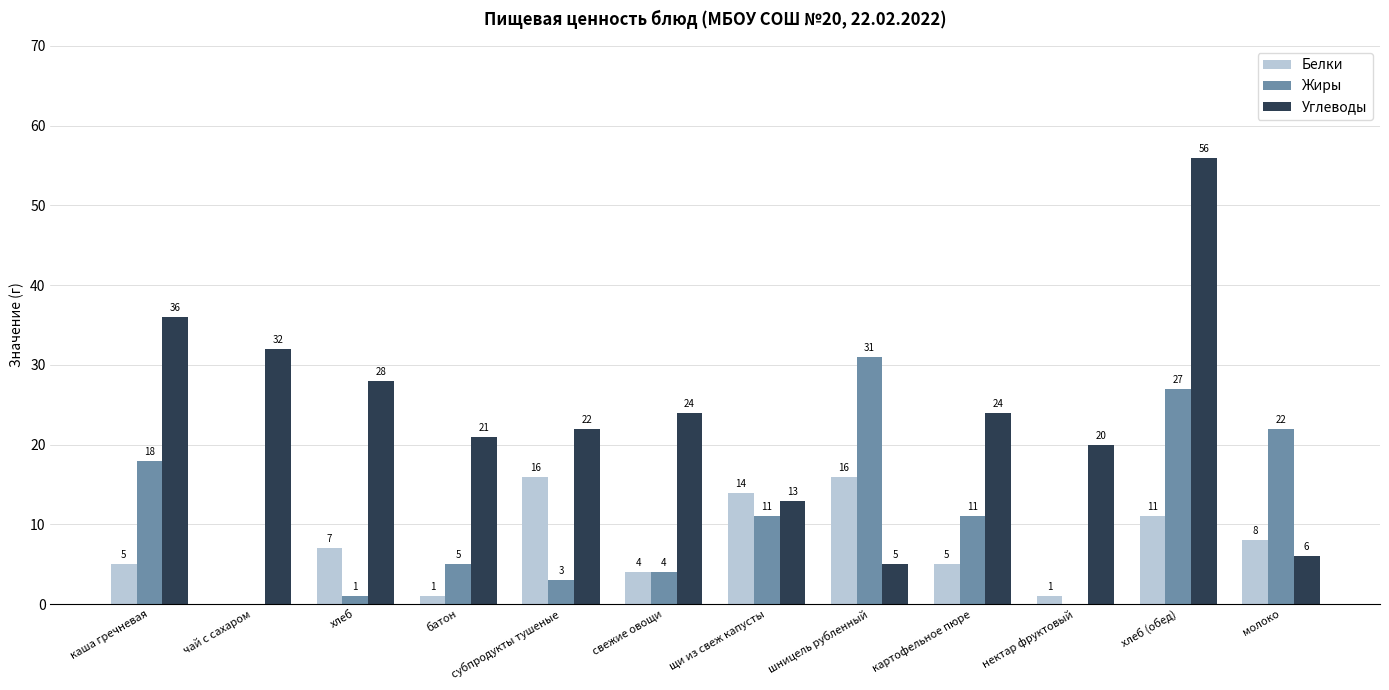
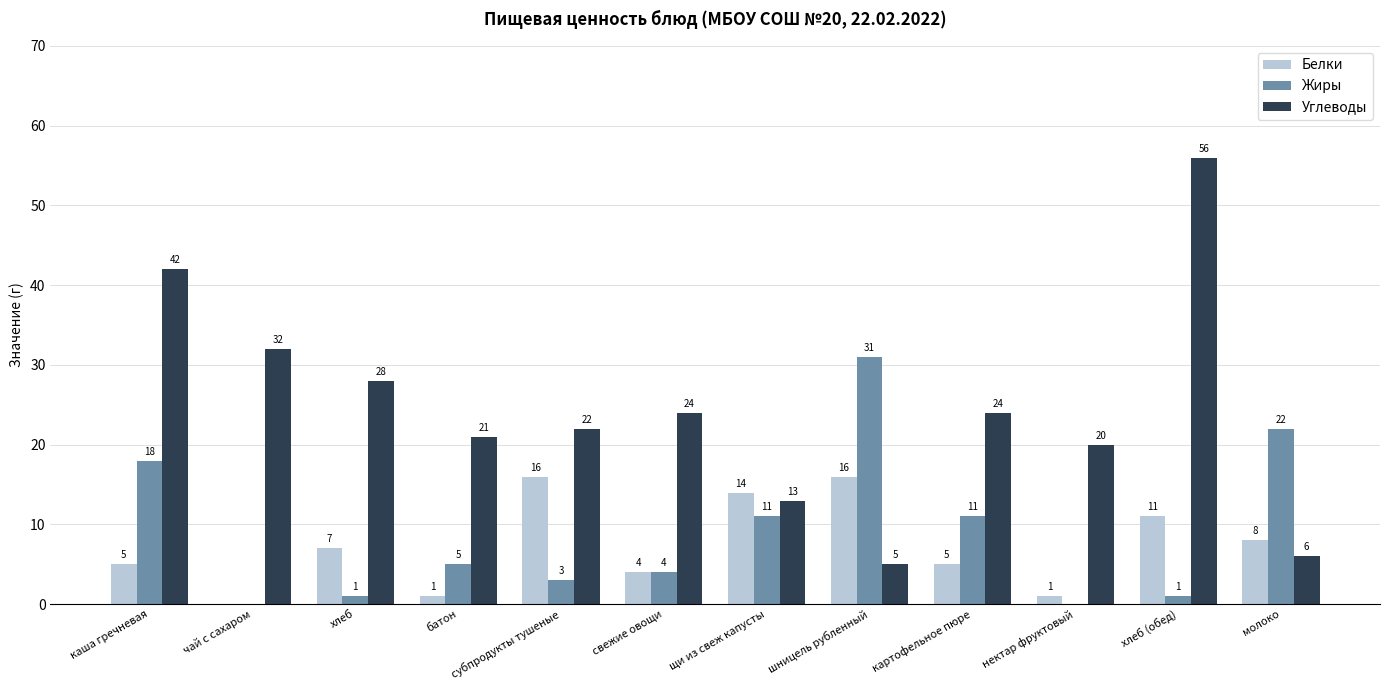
Углеводы, каша гречневая: 36 -> 42
Жиры, хлеб (обед): 27 -> 1
